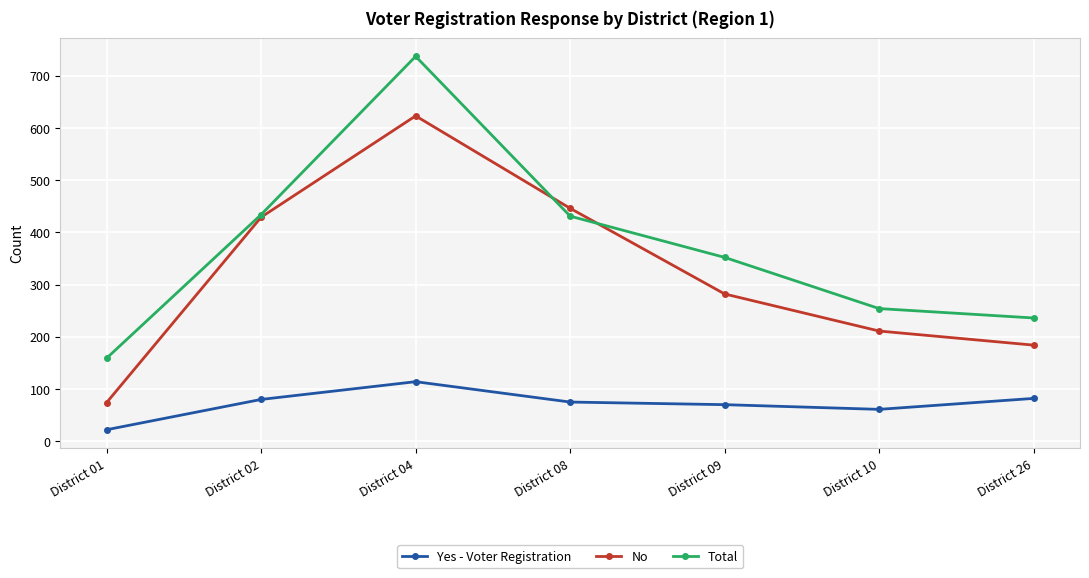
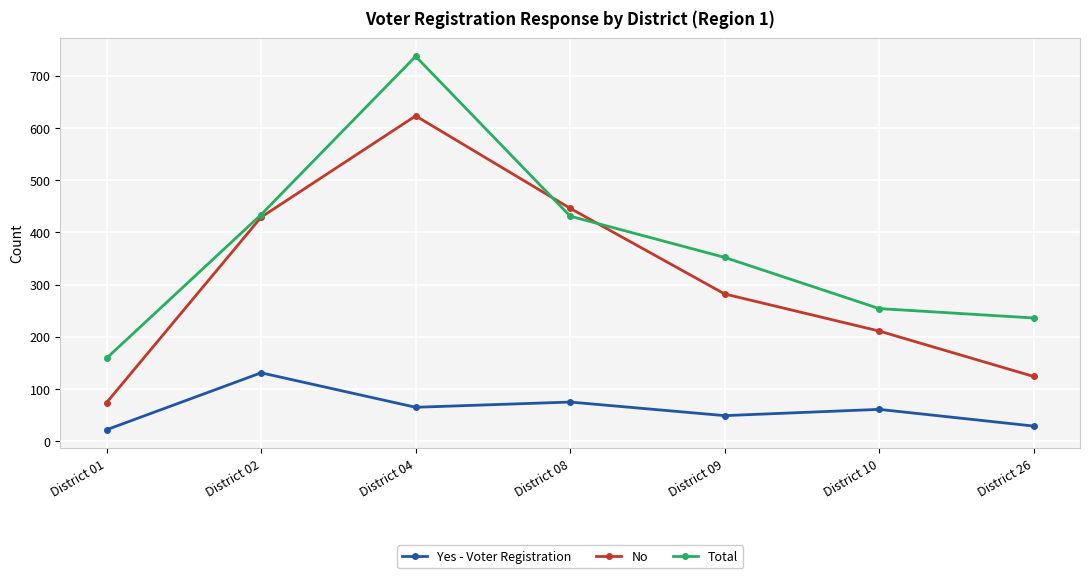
Yes - Voter Registration, District 02: 80 -> 130
Yes - Voter Registration, District 04: 110 -> 70
Yes - Voter Registration, District 09: 70 -> 50
Yes - Voter Registration, District 26: 80 -> 30
No, District 26: 180 -> 120
